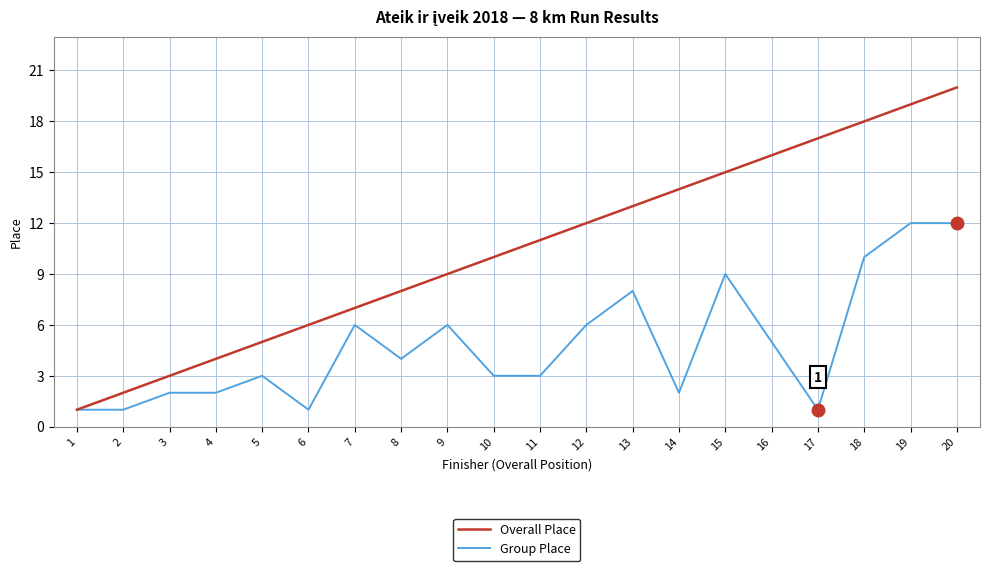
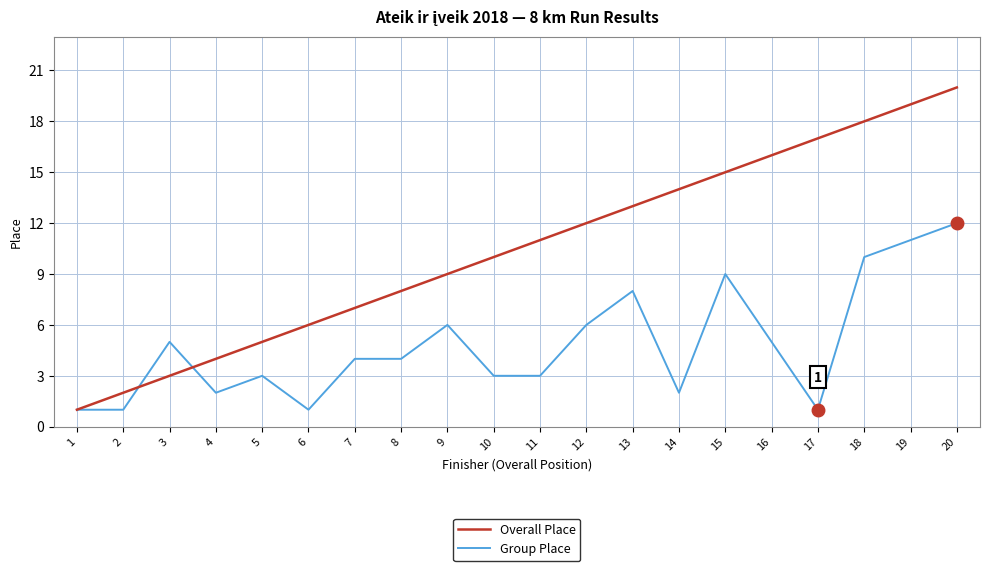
Group Place, 3: 2 -> 5
Group Place, 7: 6 -> 4
Group Place, 19: 12 -> 11
